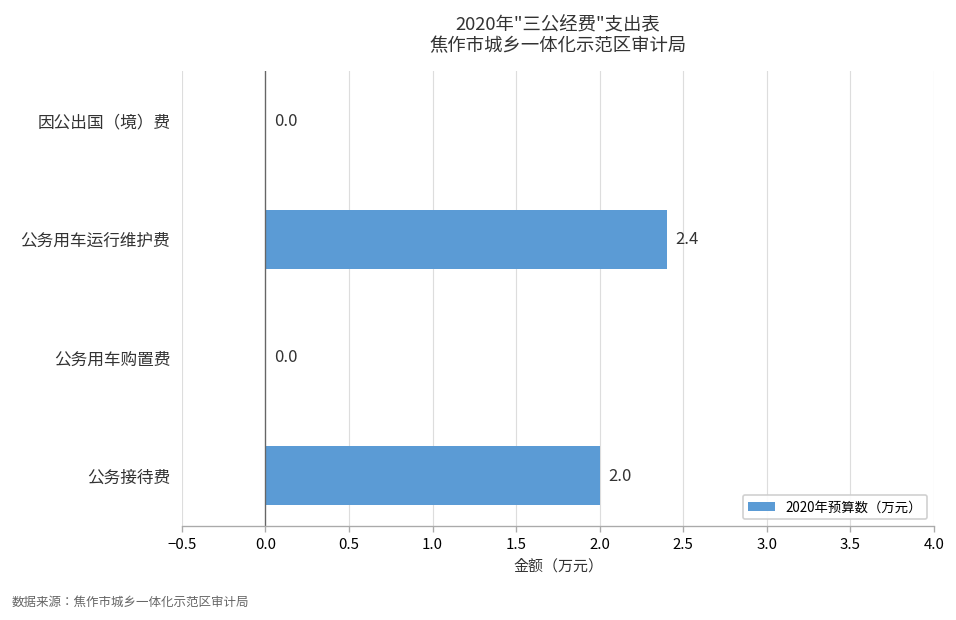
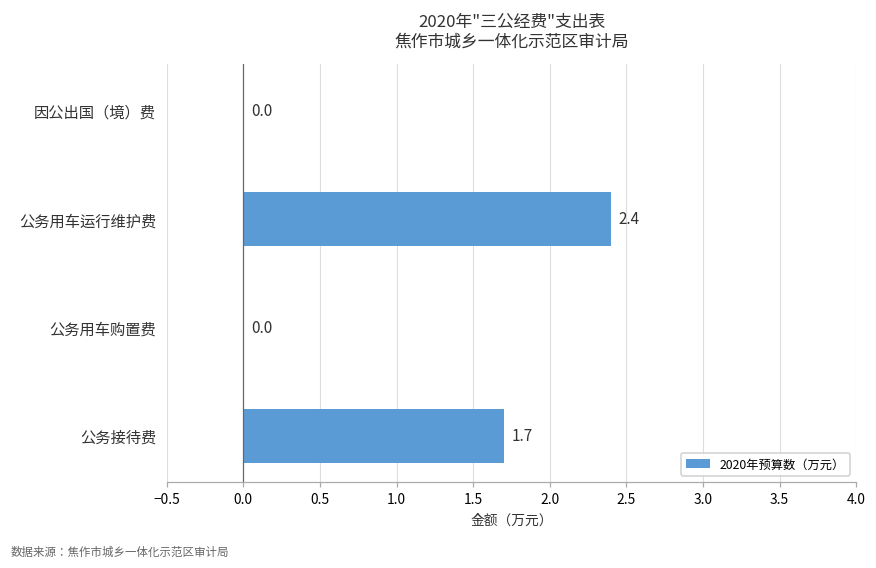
公务接待费: 2.0 -> 1.7
